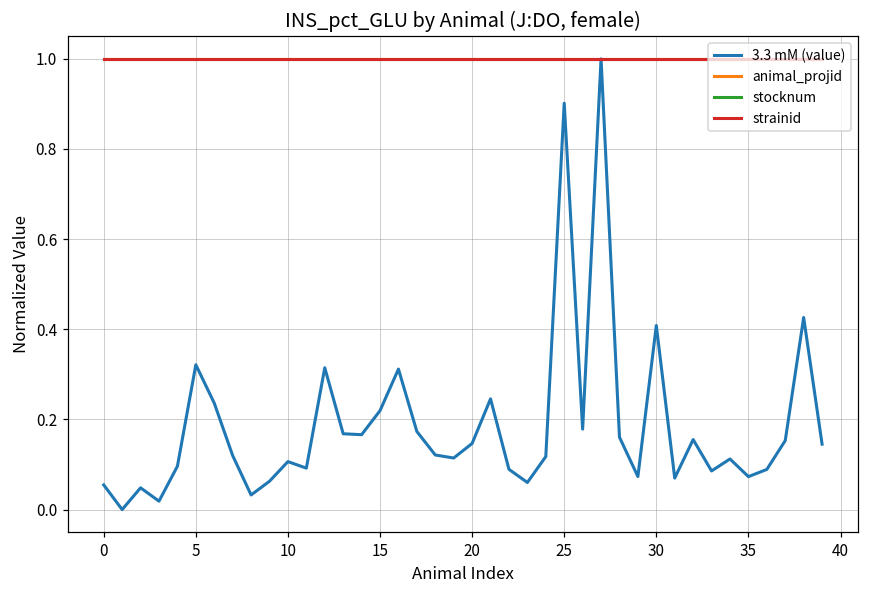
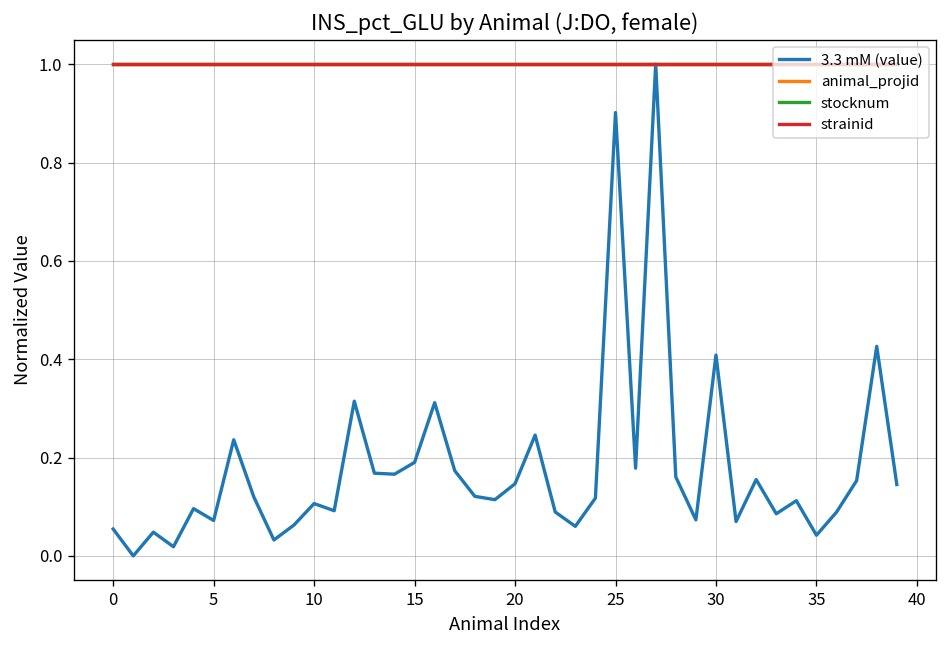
3.3 mM (value), 5: 0.32 -> 0.07
3.3 mM (value), 15: 0.22 -> 0.19
3.3 mM (value), 35: 0.07 -> 0.04
